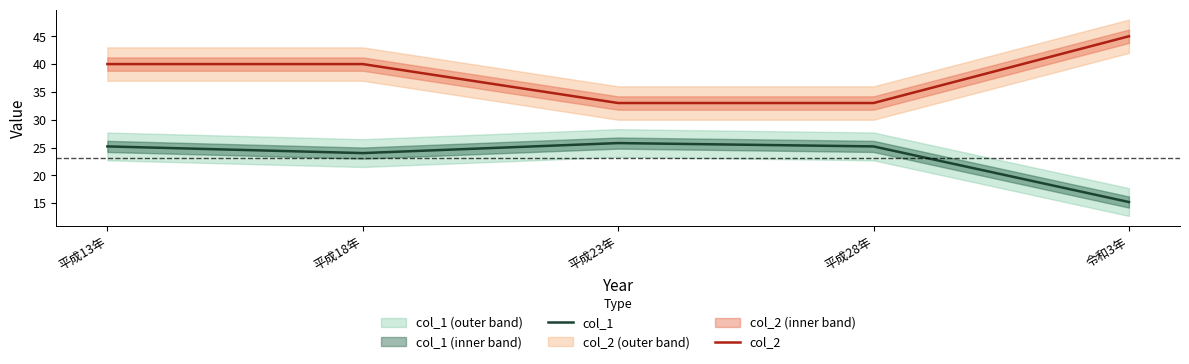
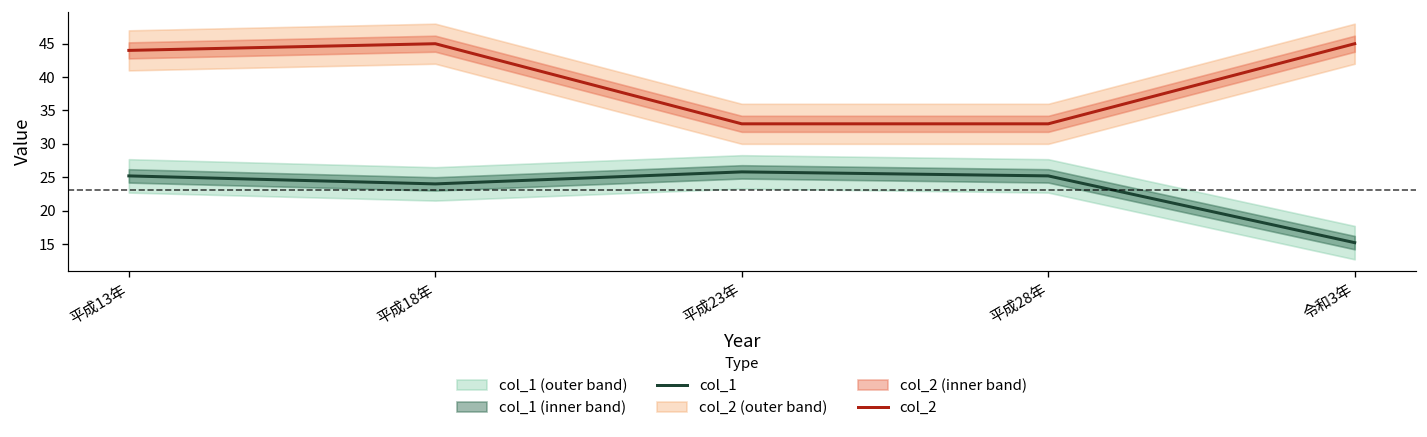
col_2, 平成13年: 40 -> 44
col_2, 平成18年: 40 -> 45
